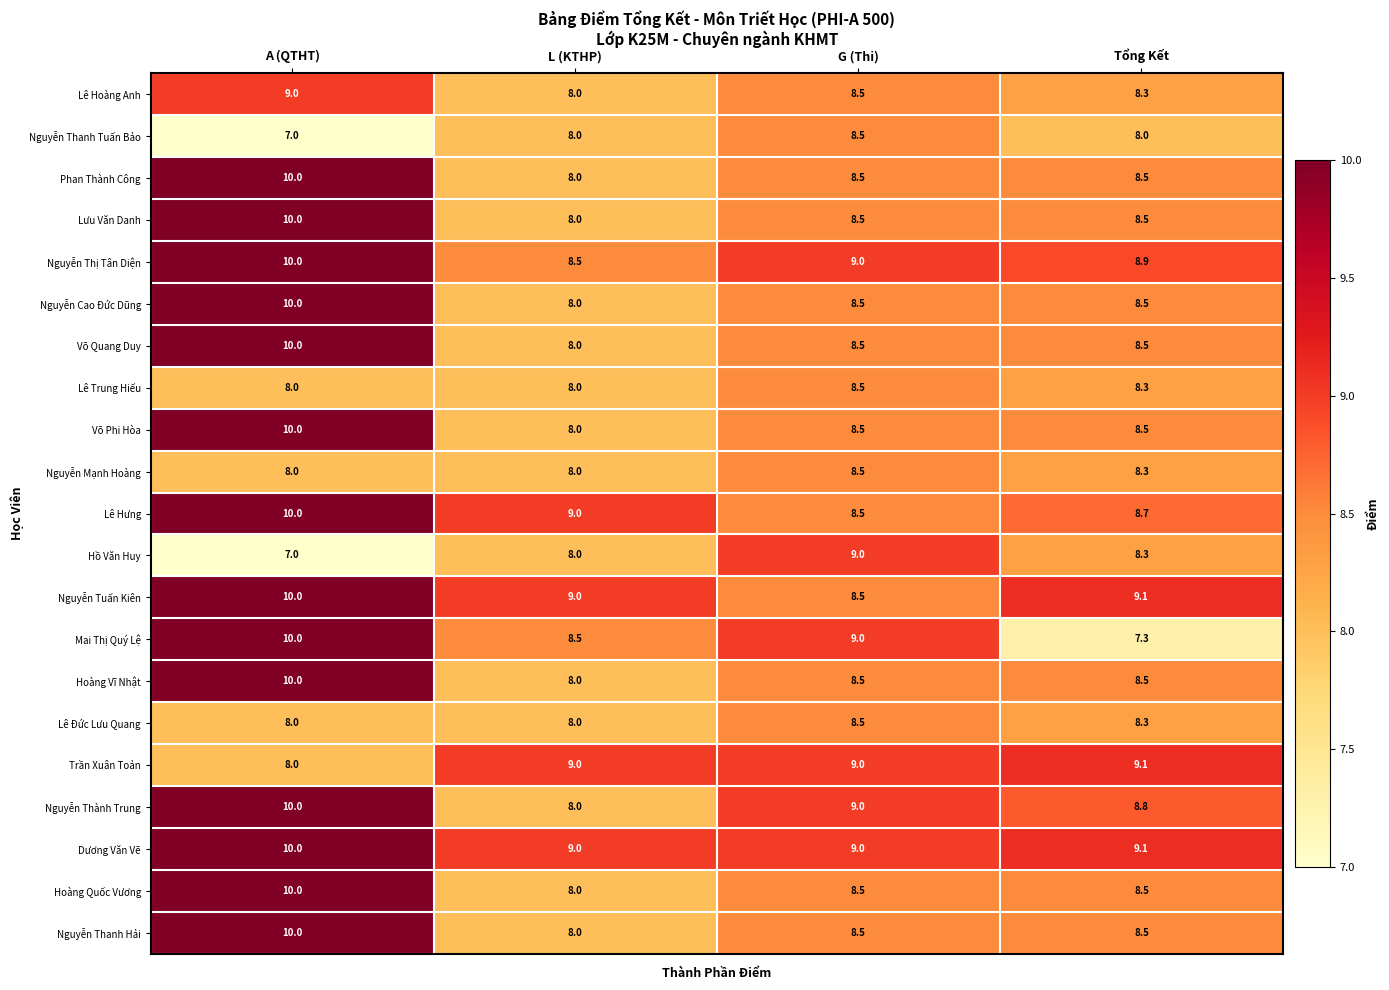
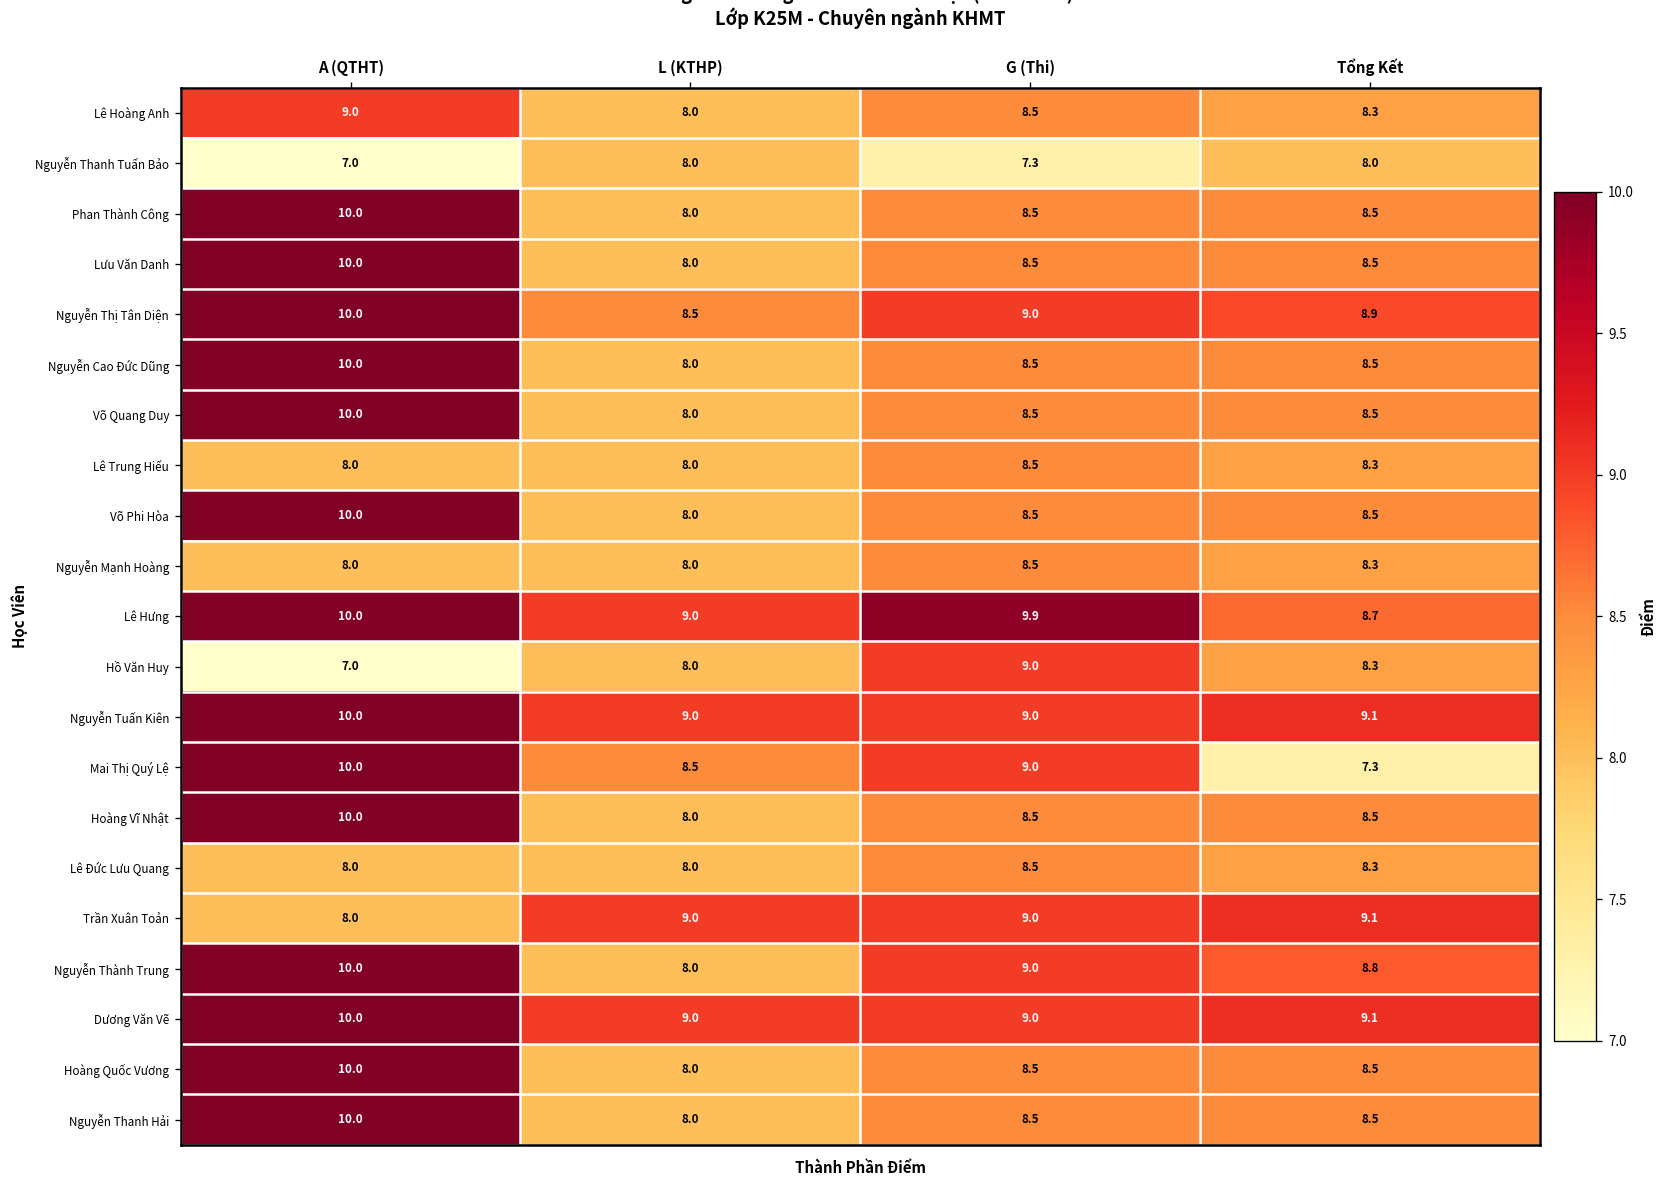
Nguyễn Thanh Tuấn Bảo, G (Thi): 8.5 -> 7.3
Lê Hưng, G (Thi): 8.5 -> 9.9
Nguyễn Tuấn Kiên, G (Thi): 8.5 -> 9.0
